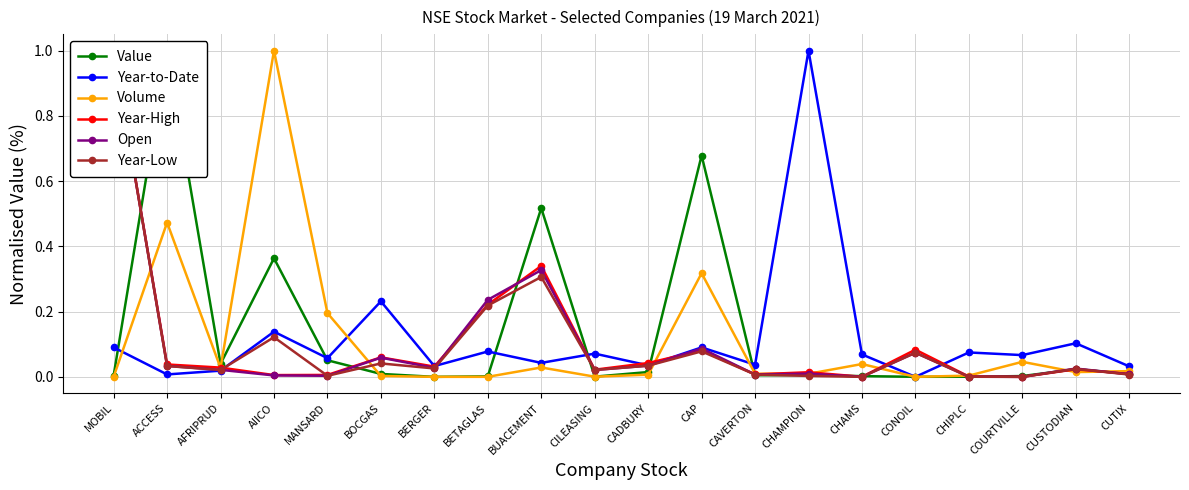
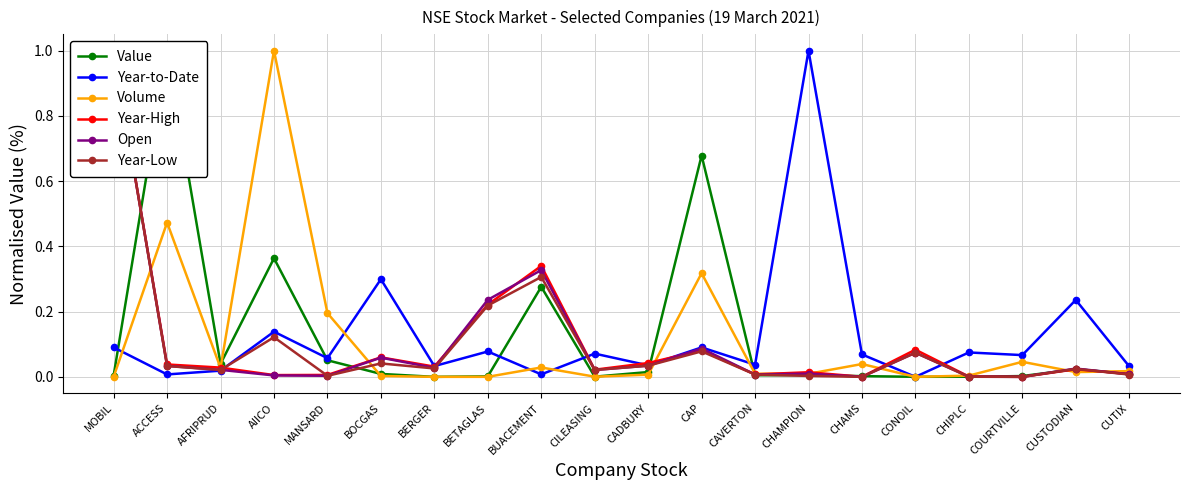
Year-to-Date, BOCGAS: 0.23 -> 0.30
Value, BUACEMENT: 0.52 -> 0.28
Year-to-Date, BUACEMENT: 0.04 -> 0.01
Year-to-Date, CUSTODIAN: 0.10 -> 0.24
